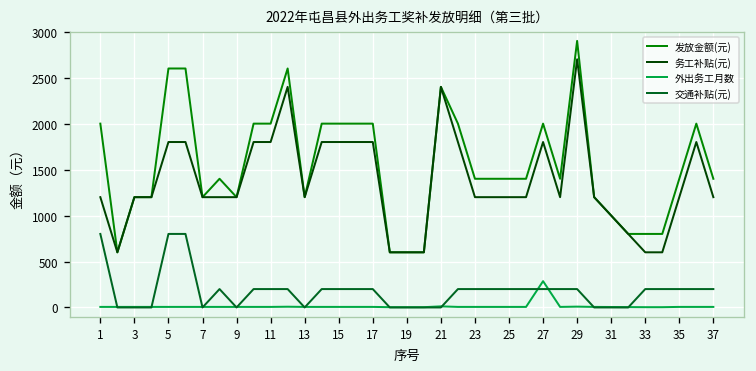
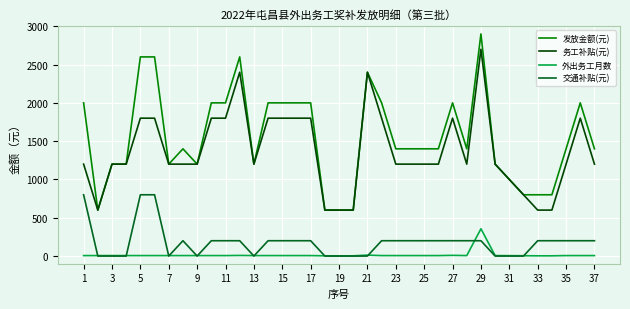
外出务工月数, 27: 300 -> 0
外出务工月数, 29: 0 -> 400
